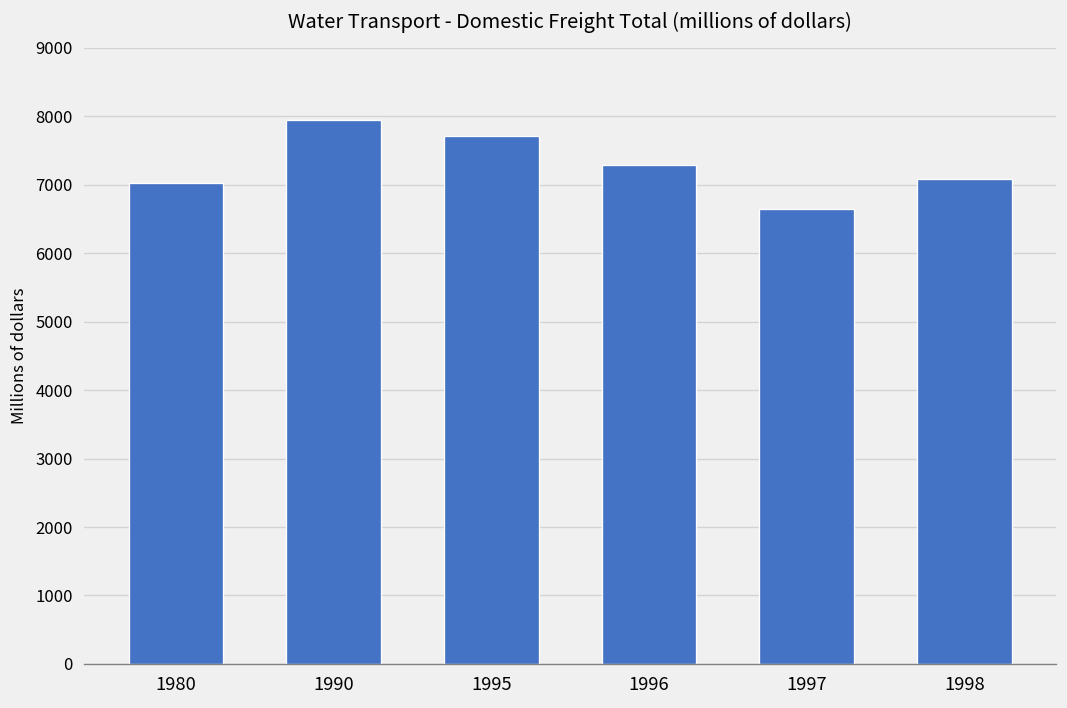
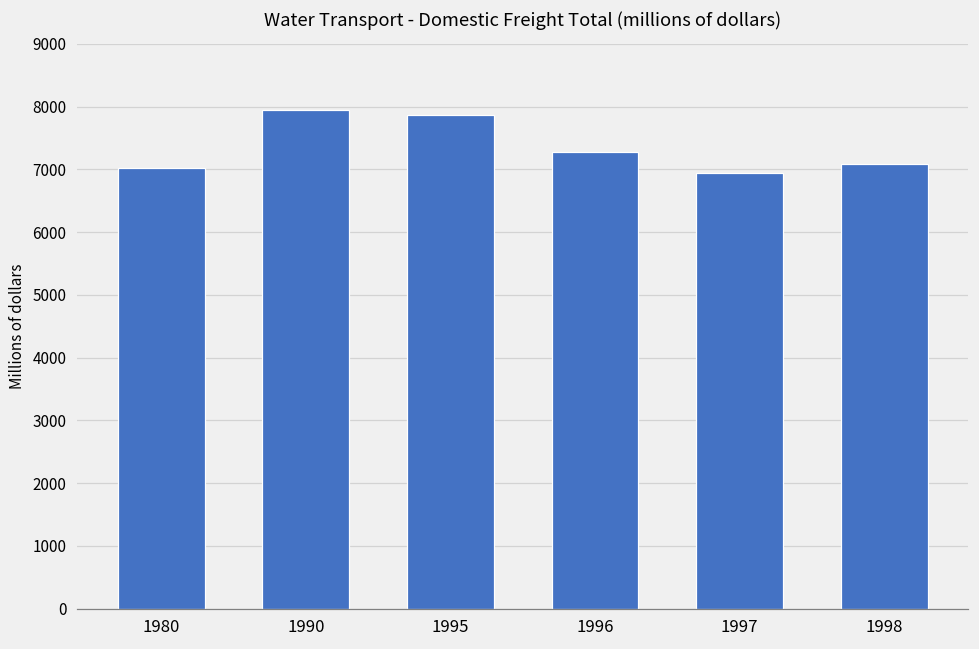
1995: 7700 -> 7900
1997: 6600 -> 6900
